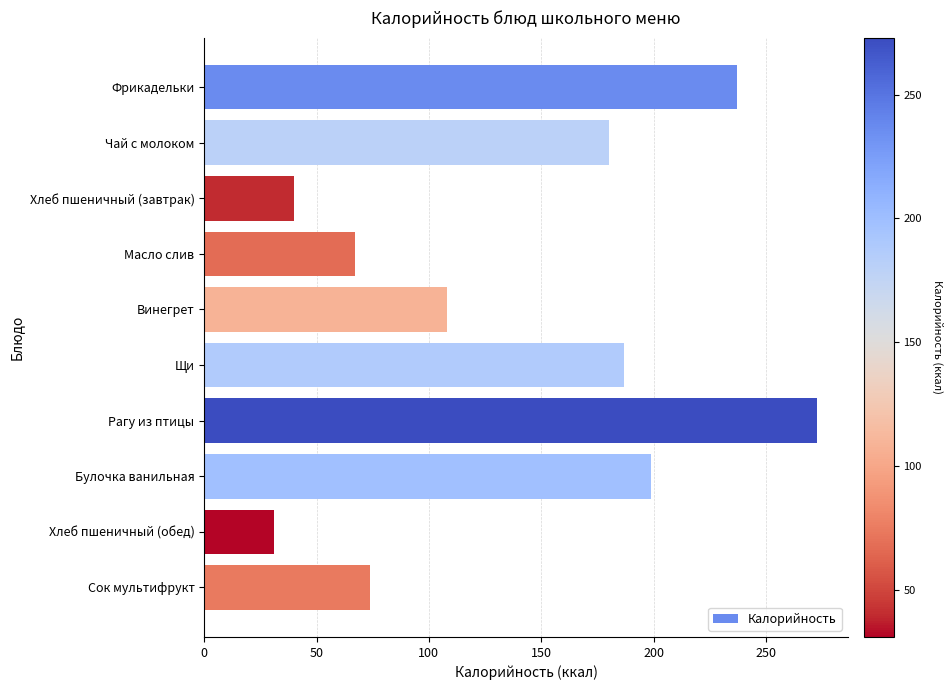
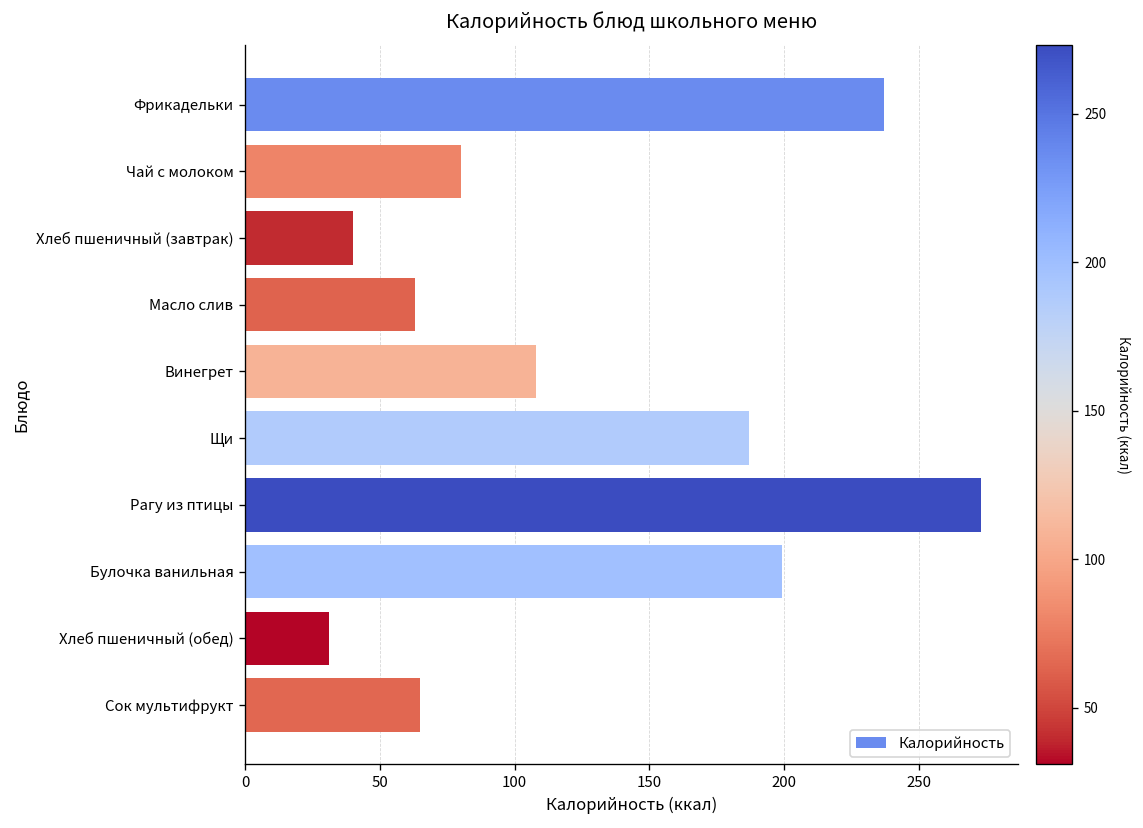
Чай с молоком: 180 -> 80
Масло слив: 67 -> 63
Сок мультифрукт: 74 -> 65
